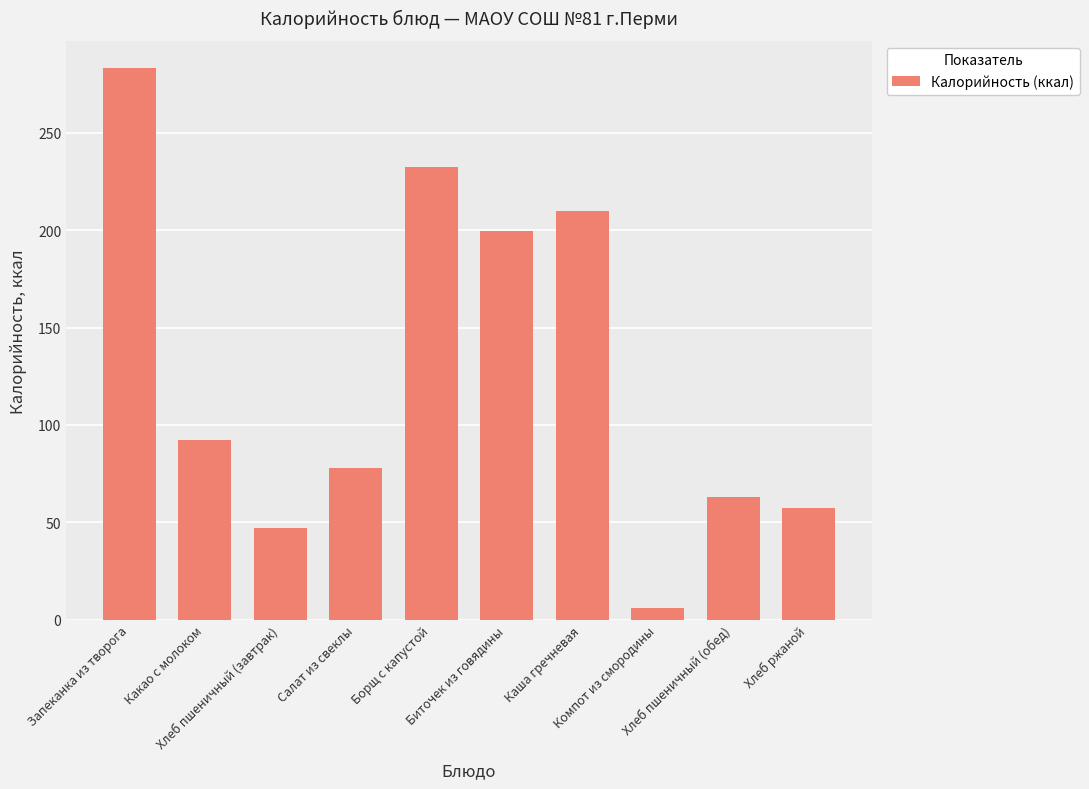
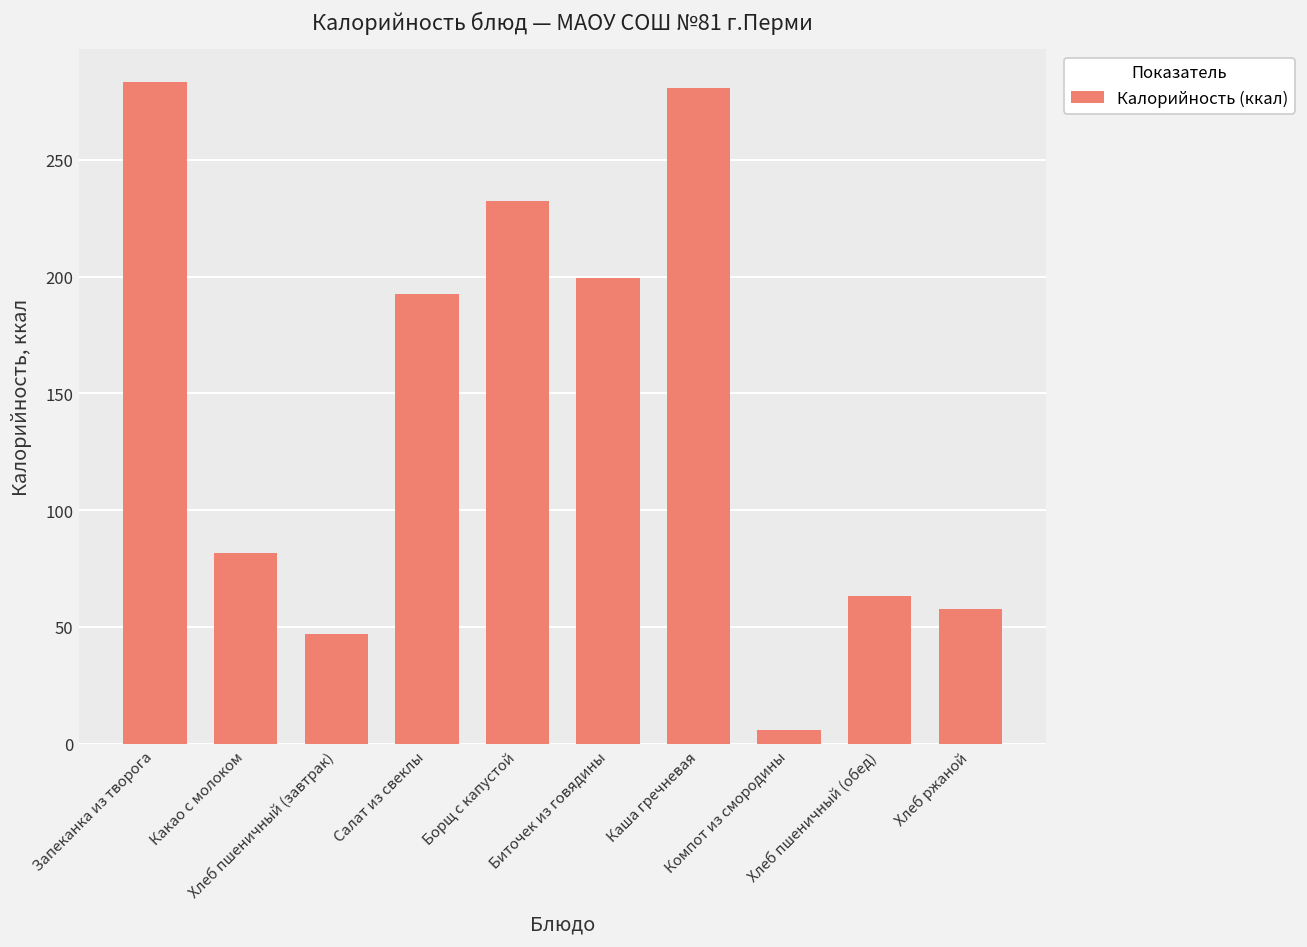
Какао с молоком: 92 -> 82
Салат из свеклы: 78 -> 192
Каша гречневая: 210 -> 281
